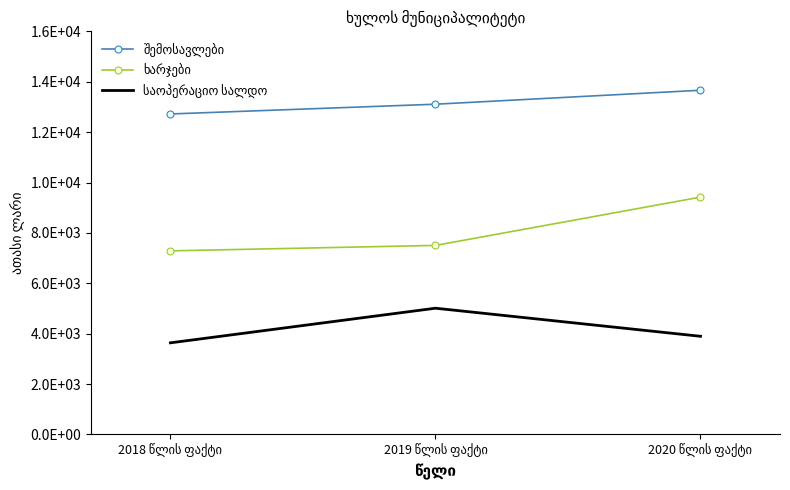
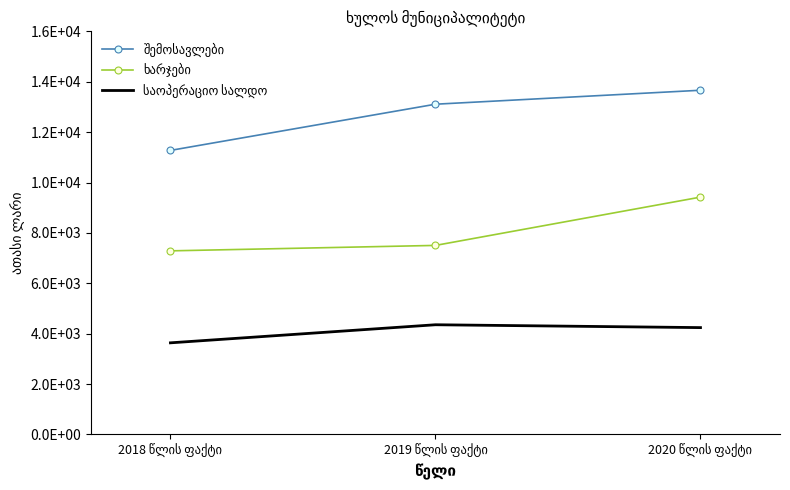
შემოსავლები, 2018 წლის ფაქტი: 12700 -> 11300
საოპერაციო სალდო, 2019 წლის ფაქტი: 5000 -> 4400
საოპერაციო სალდო, 2020 წლის ფაქტი: 3900 -> 4200
